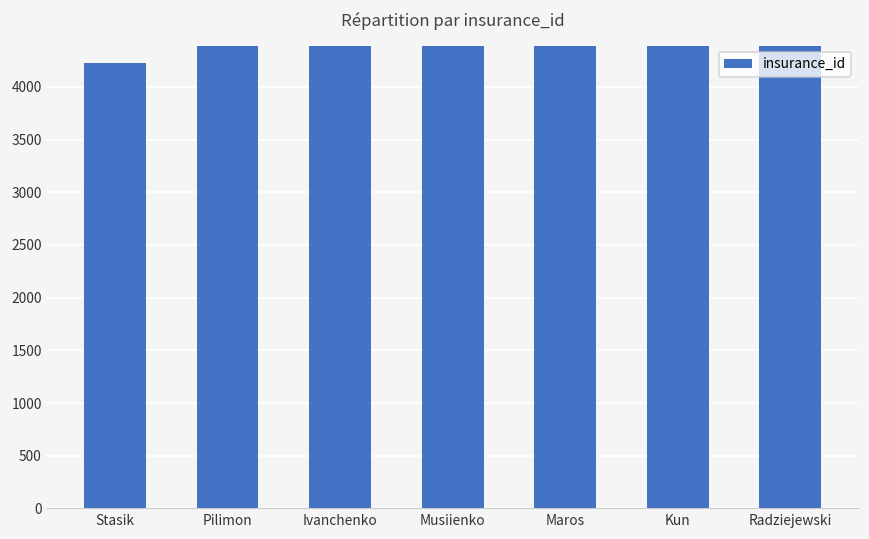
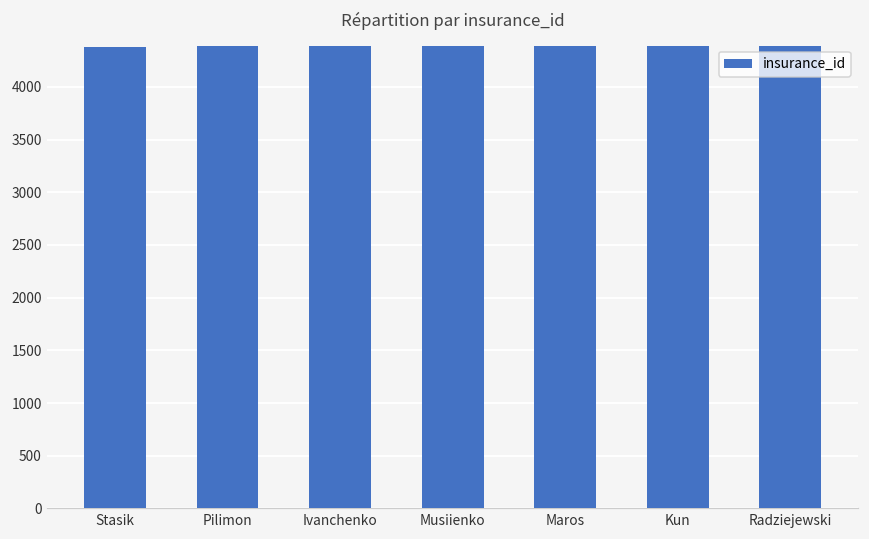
Stasik: 4200 -> 4400
